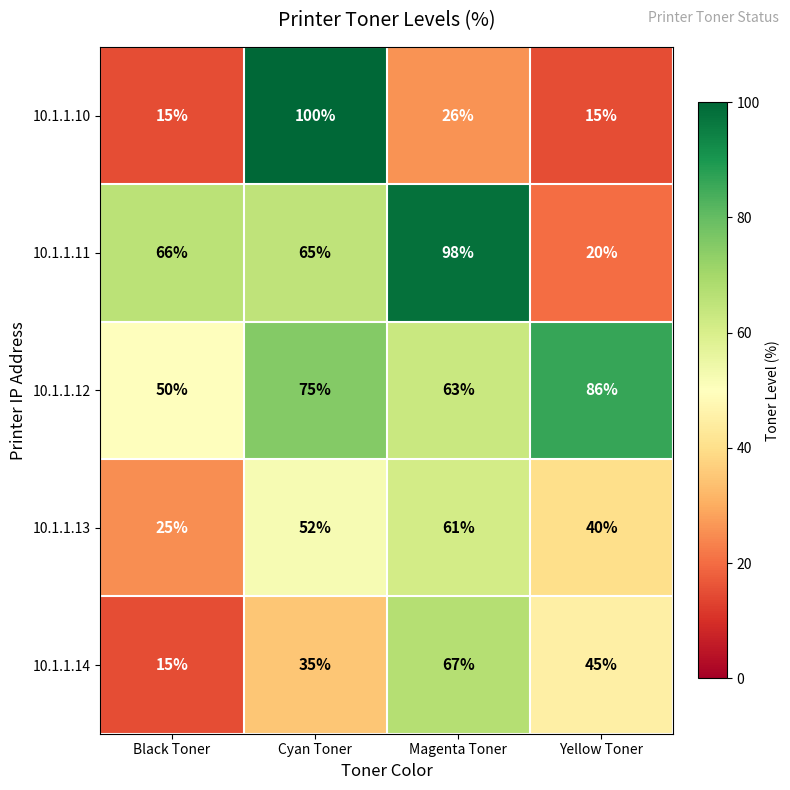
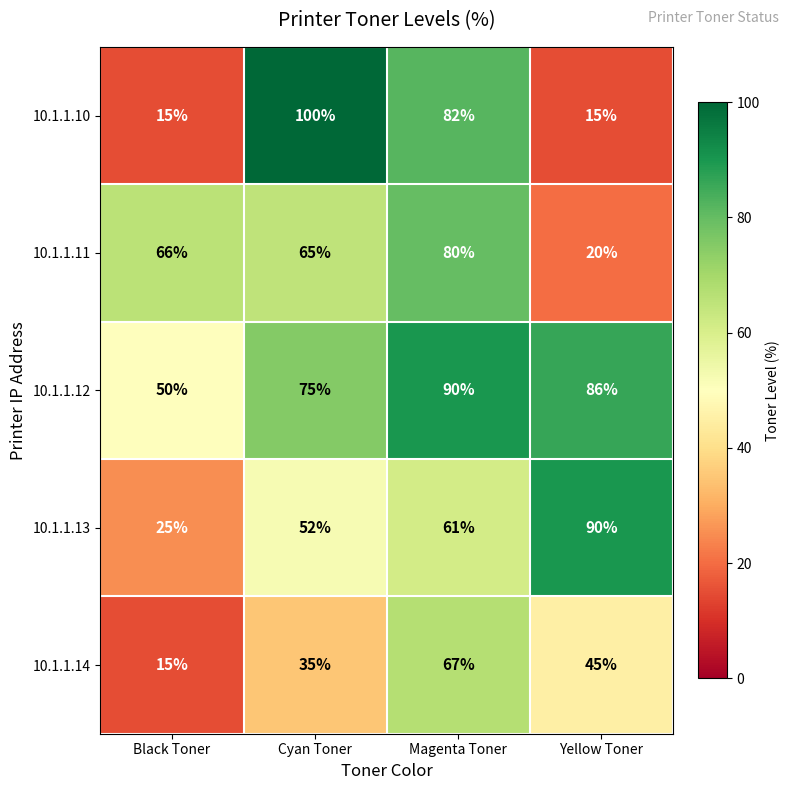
10.1.1.10, Magenta Toner: 26% -> 82%
10.1.1.11, Magenta Toner: 98% -> 80%
10.1.1.12, Magenta Toner: 63% -> 90%
10.1.1.13, Yellow Toner: 40% -> 90%
